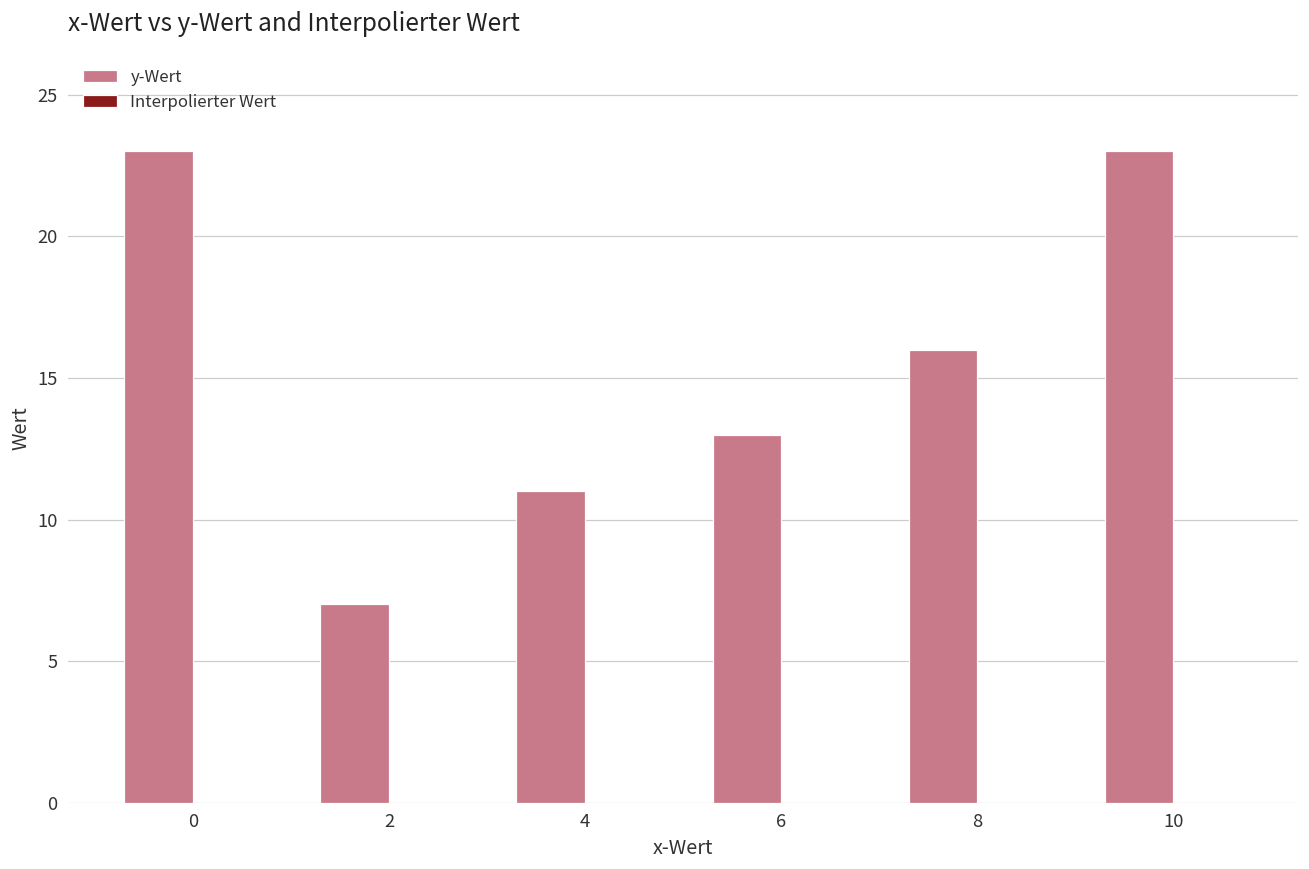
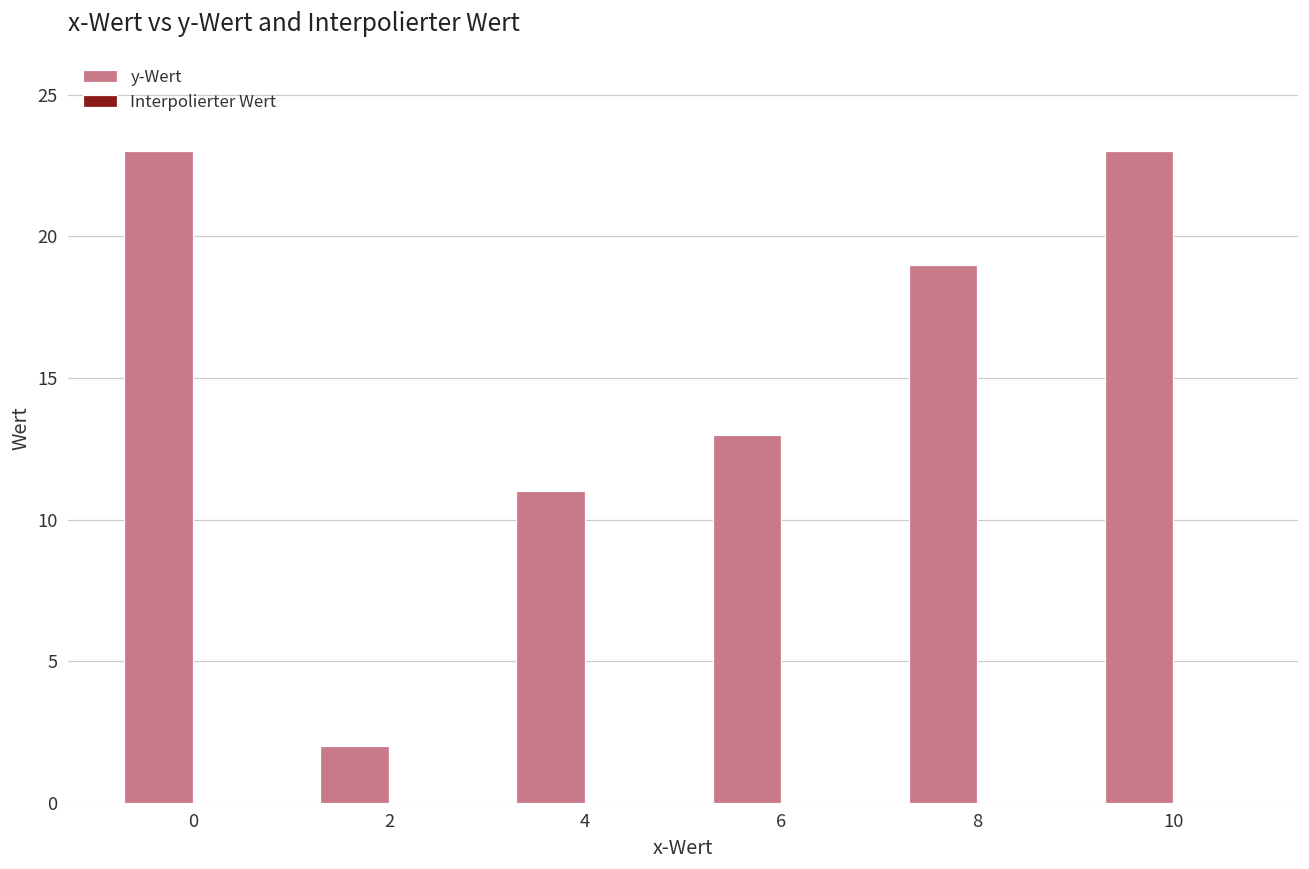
y-Wert, 2: 7 -> 2
y-Wert, 8: 16 -> 19
